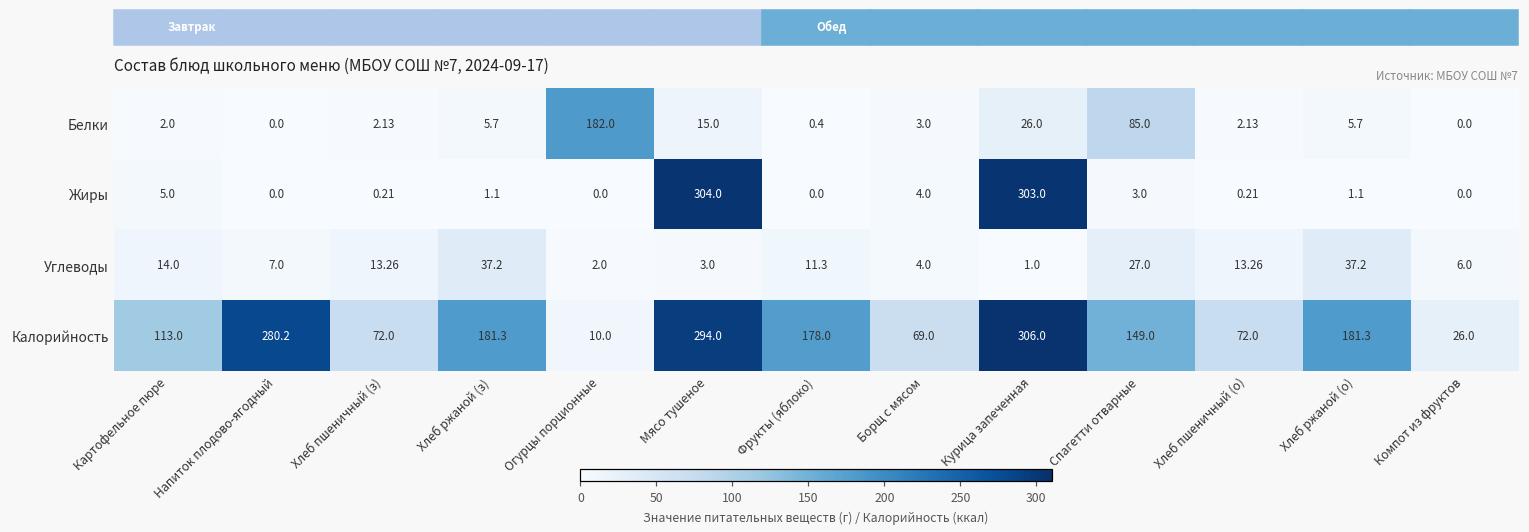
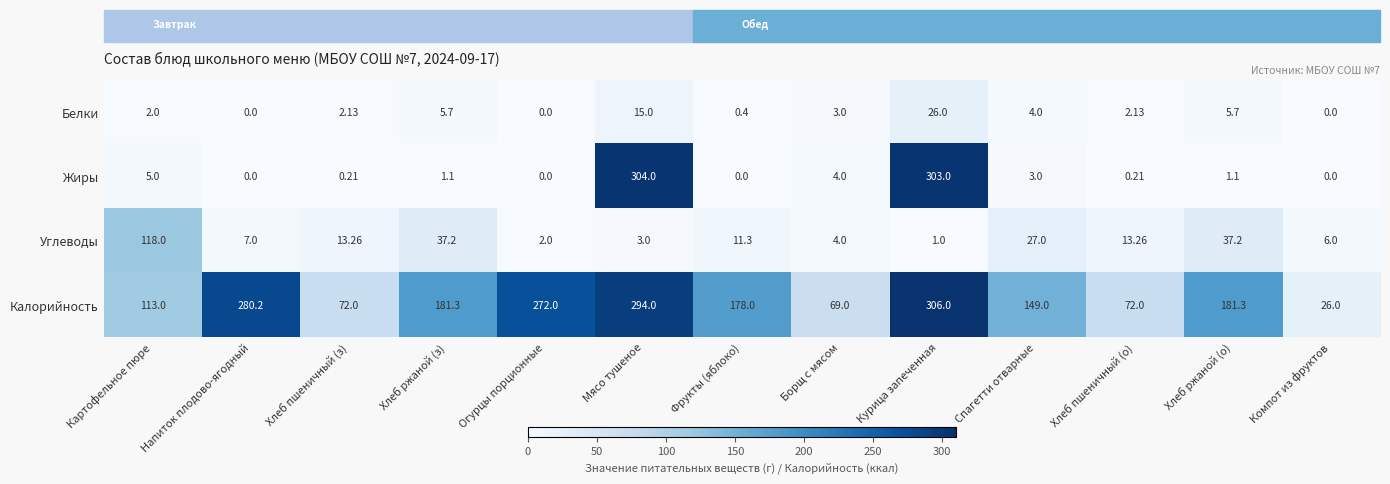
Белки, Огурцы порционные: 182.0 -> 0.0
Белки, Спагетти отварные: 85.0 -> 4.0
Углеводы, Картофельное пюре: 14.0 -> 118.0
Калорийность, Огурцы порционные: 10.0 -> 272.0
